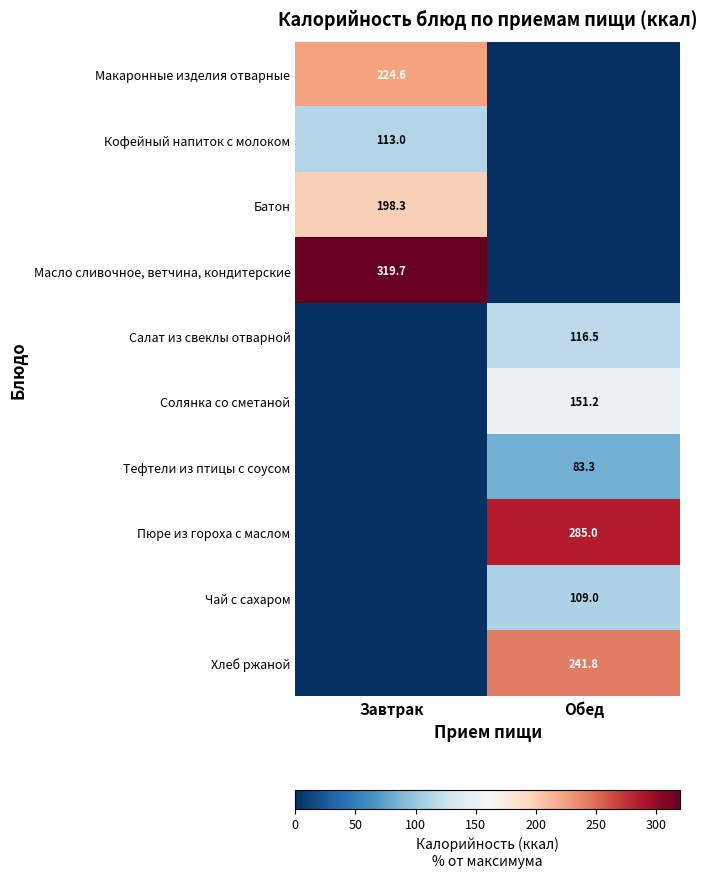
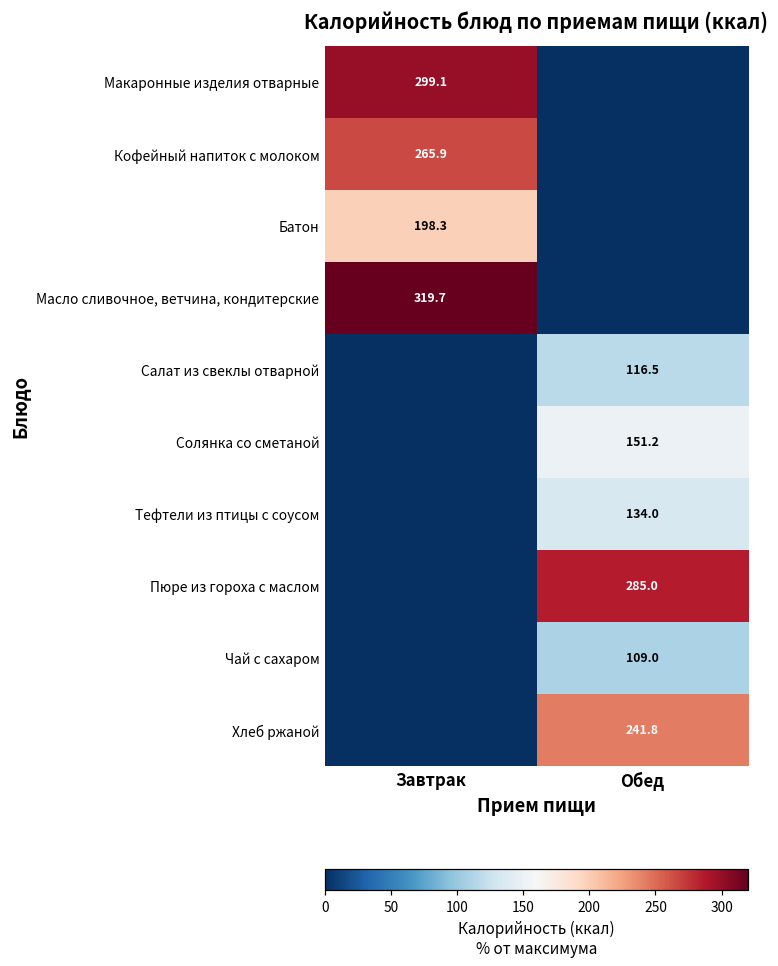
Макаронные изделия отварные, Завтрак: 224.6 -> 299.1
Кофейный напиток с молоком, Завтрак: 113.0 -> 265.9
Тефтели из птицы с соусом, Обед: 83.3 -> 134.0
